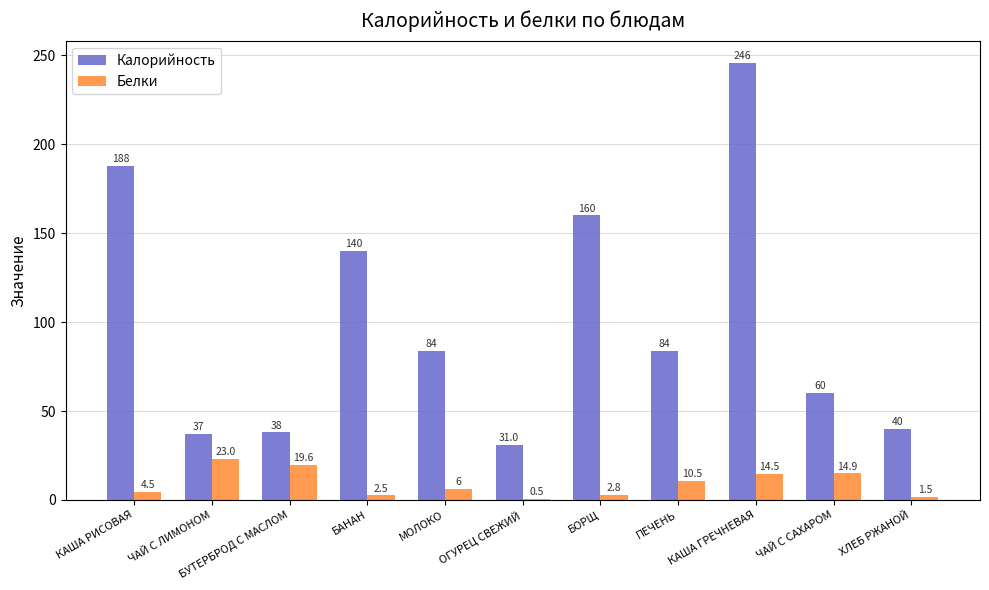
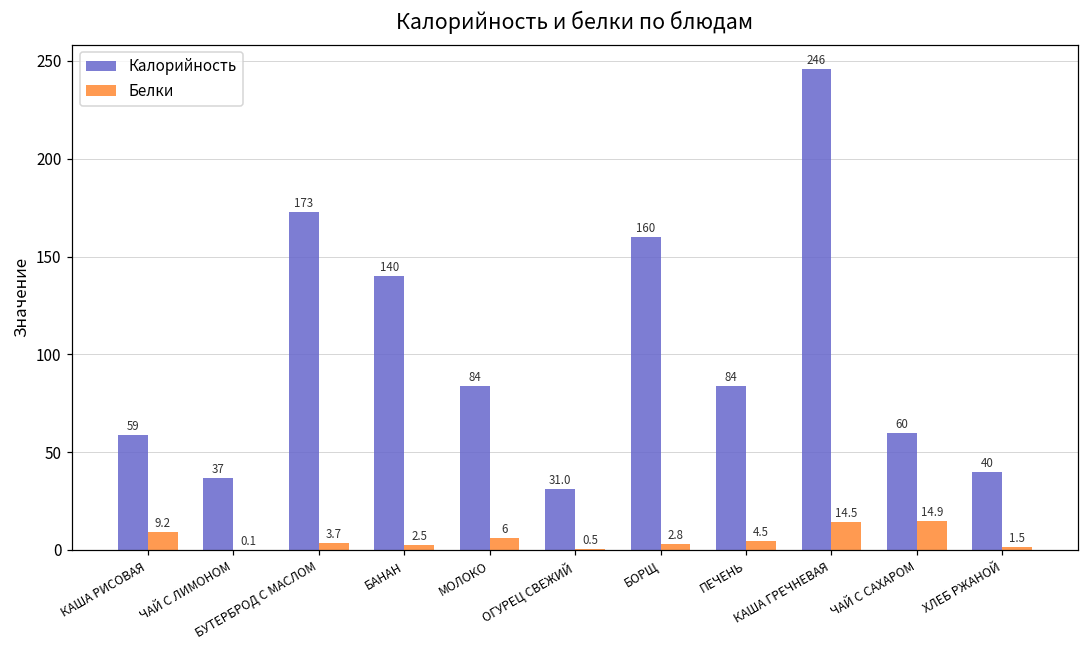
Калорийность, КАША РИСОВАЯ: 188 -> 59
Белки, КАША РИСОВАЯ: 4.5 -> 9.2
Белки, ЧАЙ С ЛИМОНОМ: 23.0 -> 0.1
Калорийность, БУТЕРБРОД С МАСЛОМ: 38 -> 173
Белки, БУТЕРБРОД С МАСЛОМ: 19.6 -> 3.7
Белки, ПЕЧЕНЬ: 10.5 -> 4.5
